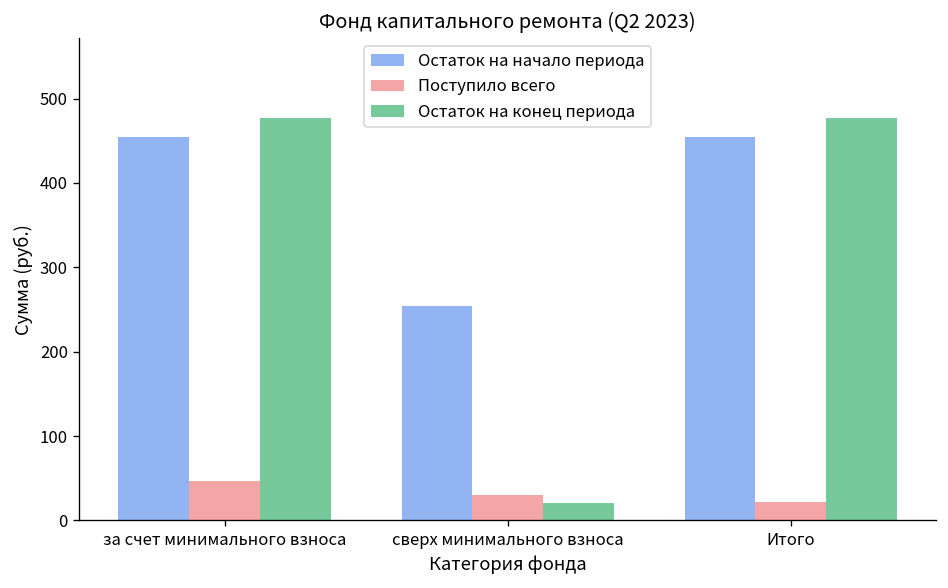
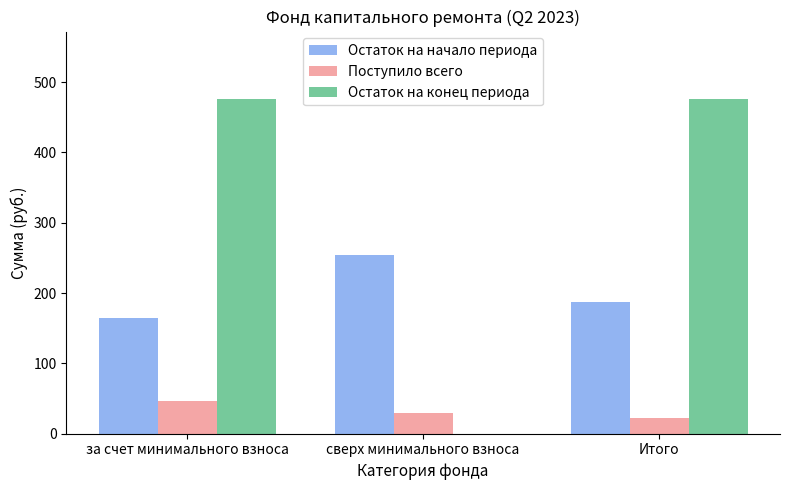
Остаток на начало периода, за счет минимального взноса: 450 -> 160
Остаток на конец периода, сверх минимального взноса: 20 -> 0
Остаток на начало периода, Итого: 450 -> 190
